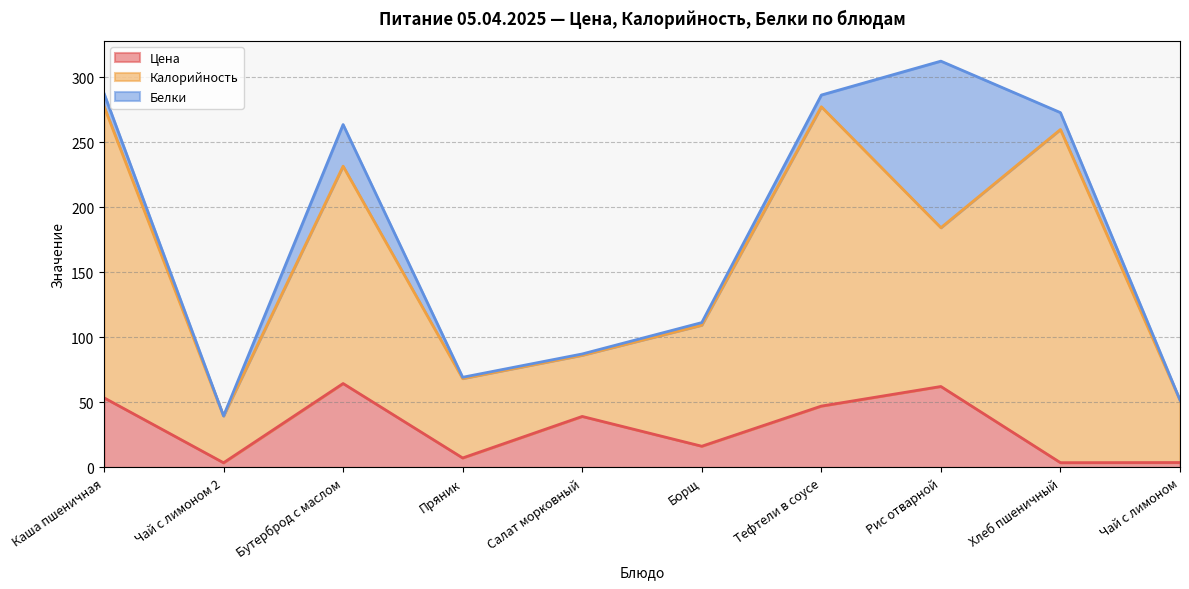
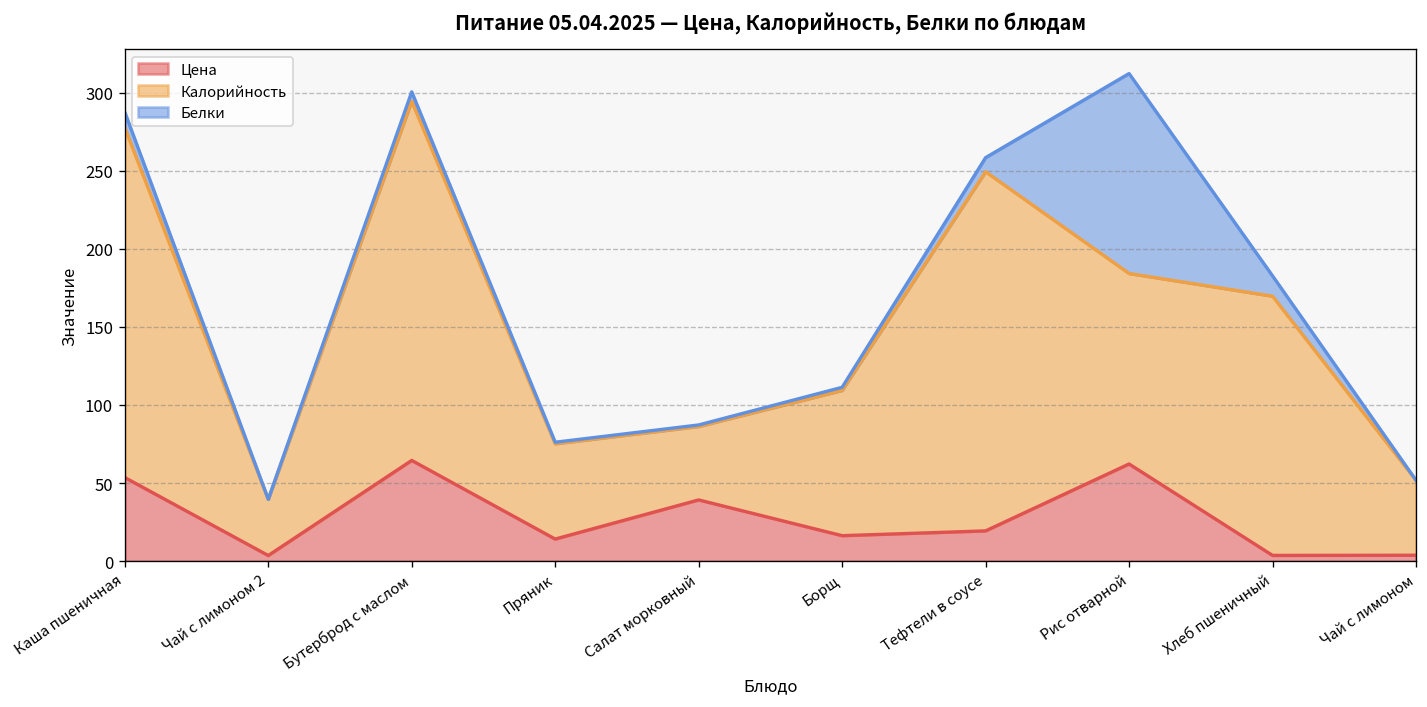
Калорийность, Бутерброд с маслом: 167 -> 230
Белки, Бутерброд с маслом: 32 -> 6
Цена, Пряник: 7 -> 14
Цена, Тефтели в соусе: 47 -> 19
Калорийность, Хлеб пшеничный: 256 -> 166
